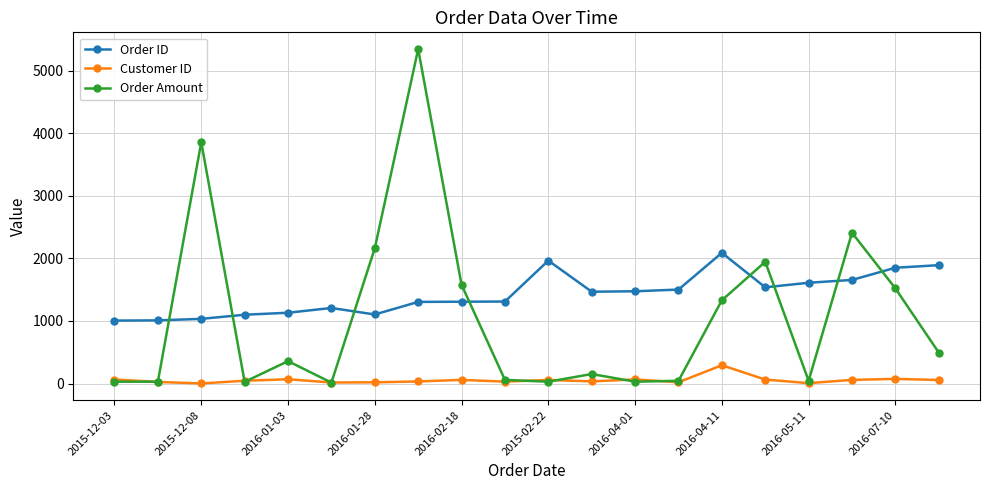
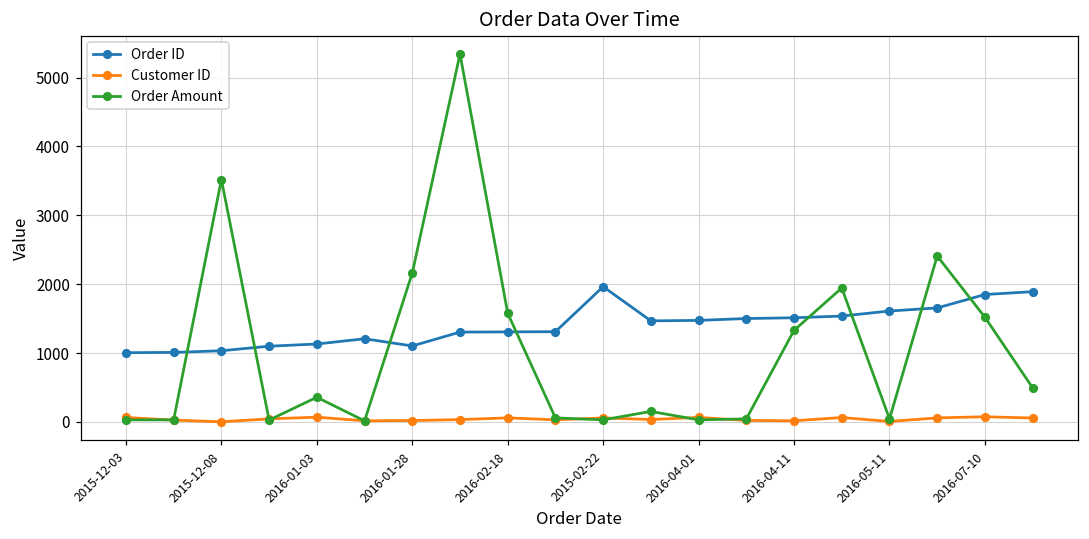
Order Amount, 2015-12-08: 3900 -> 3500
Order ID, 2016-04-11: 2100 -> 1500
Customer ID, 2016-04-11: 300 -> 0
